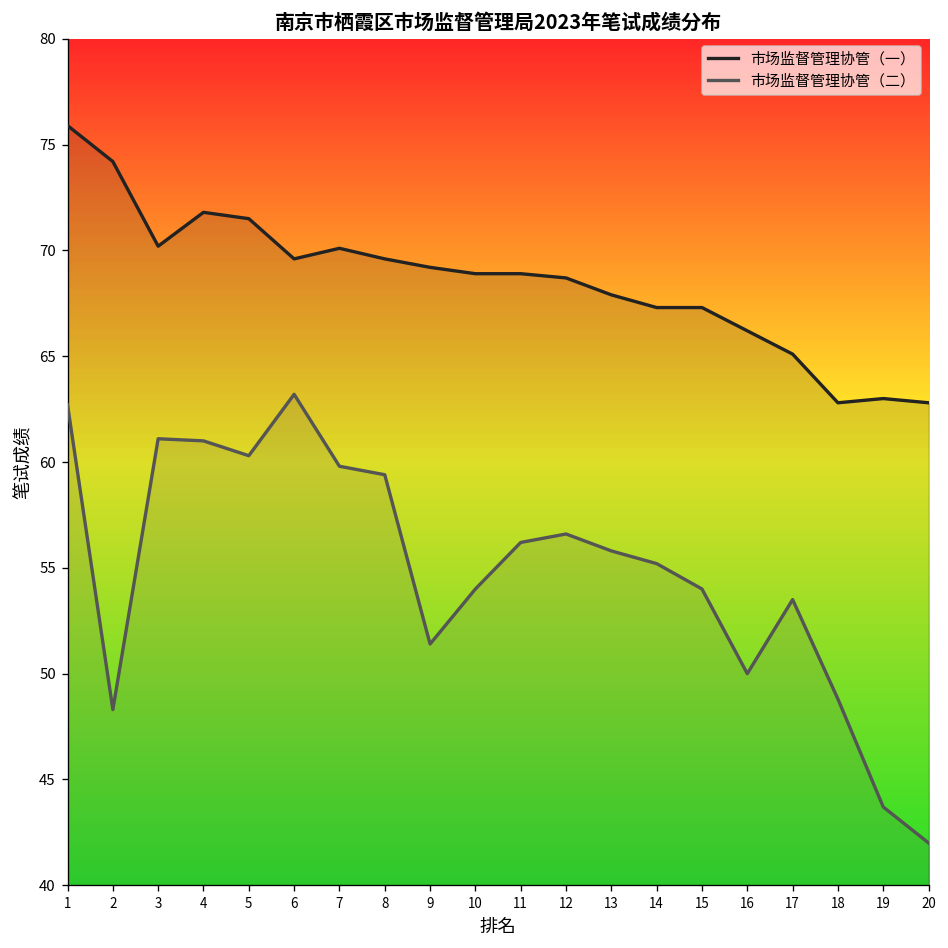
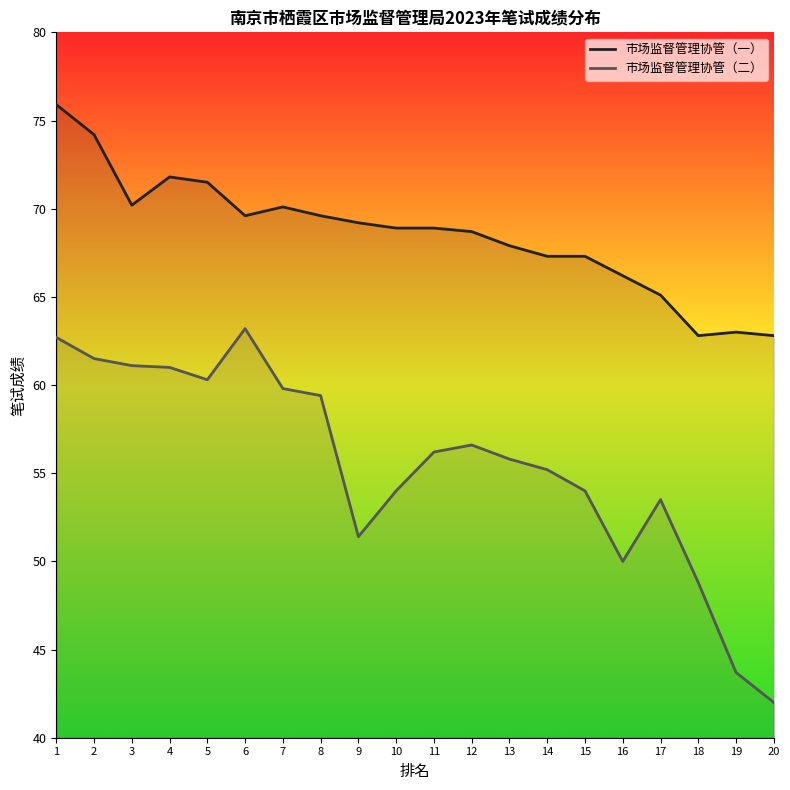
市场监督管理协管（二）, 2: 48.3 -> 61.5
